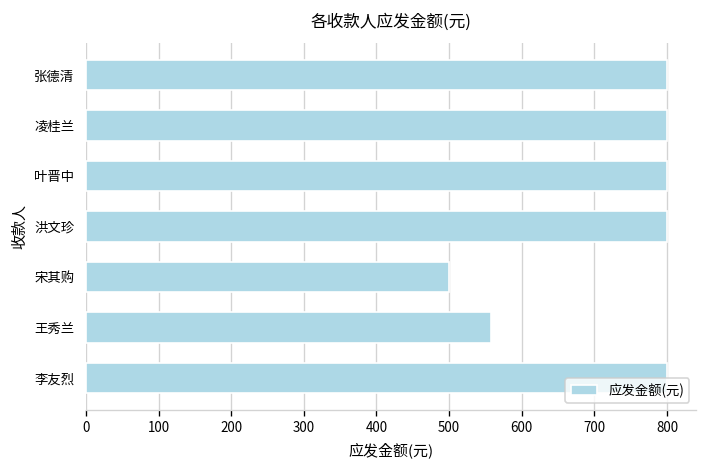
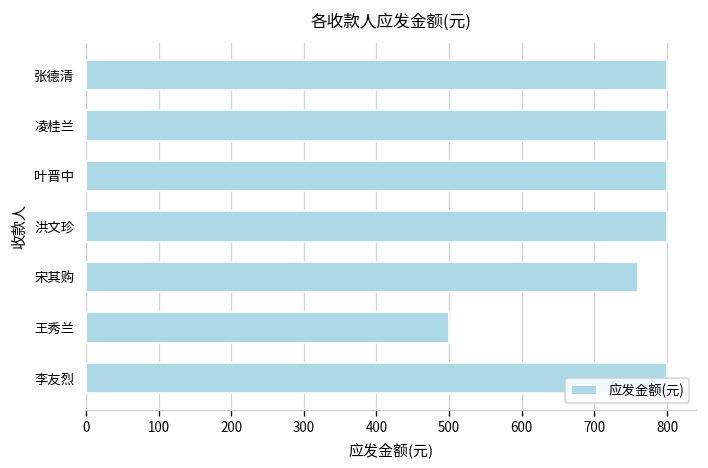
宋其购: 500 -> 760
王秀兰: 560 -> 500
